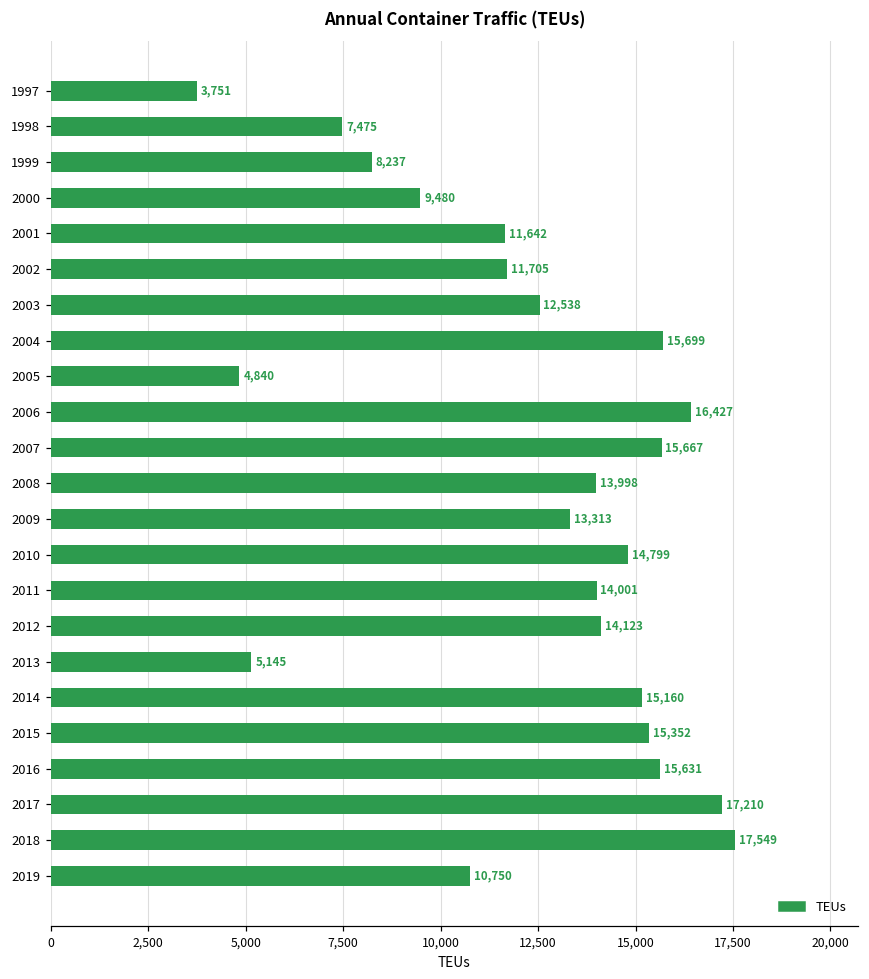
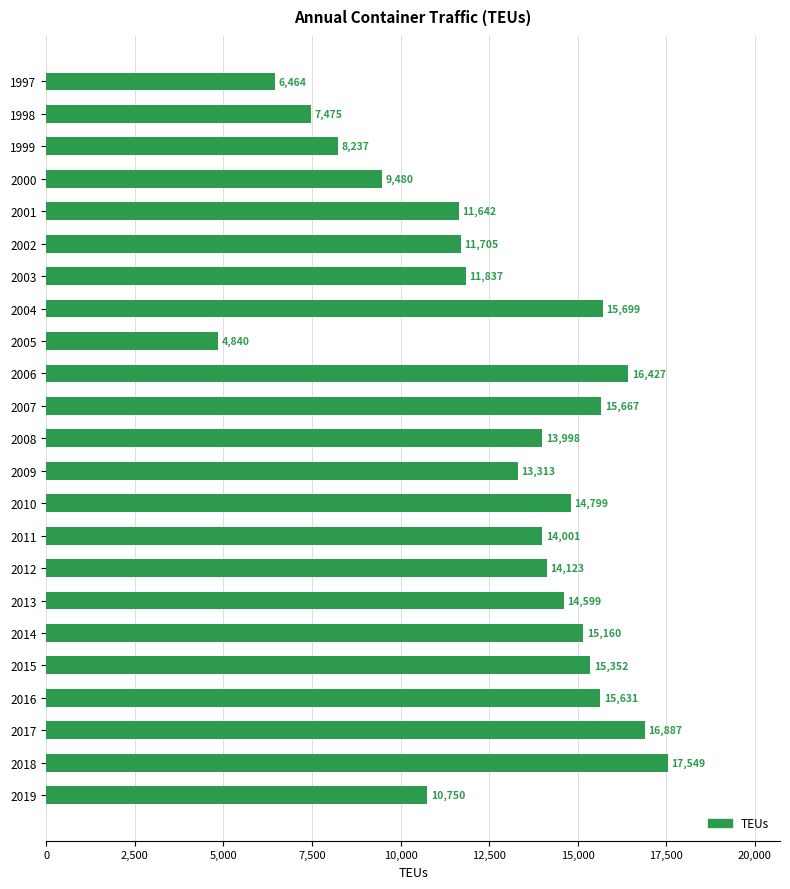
1997: 3,751 -> 6,464
2003: 12,538 -> 11,837
2013: 5,145 -> 14,599
2017: 17,210 -> 16,887
